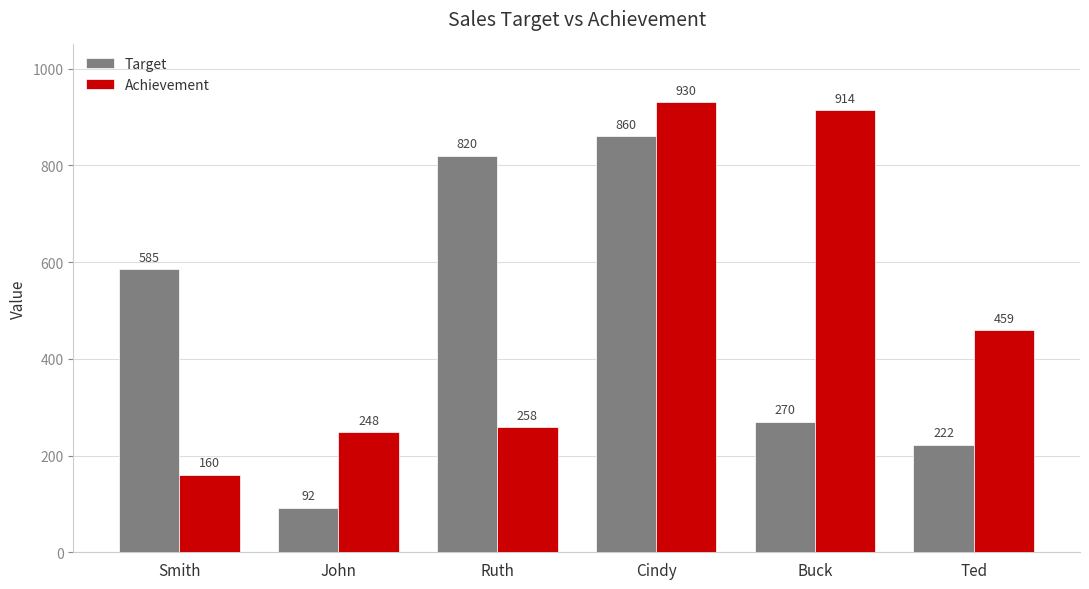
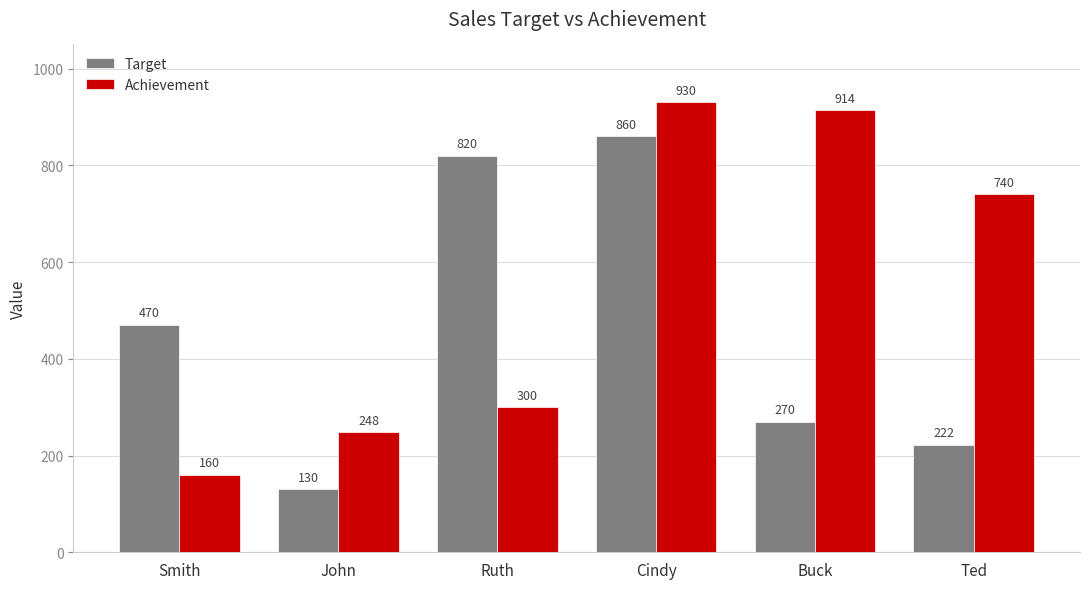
Target, Smith: 585 -> 470
Target, John: 92 -> 130
Achievement, Ruth: 258 -> 300
Achievement, Ted: 459 -> 740
